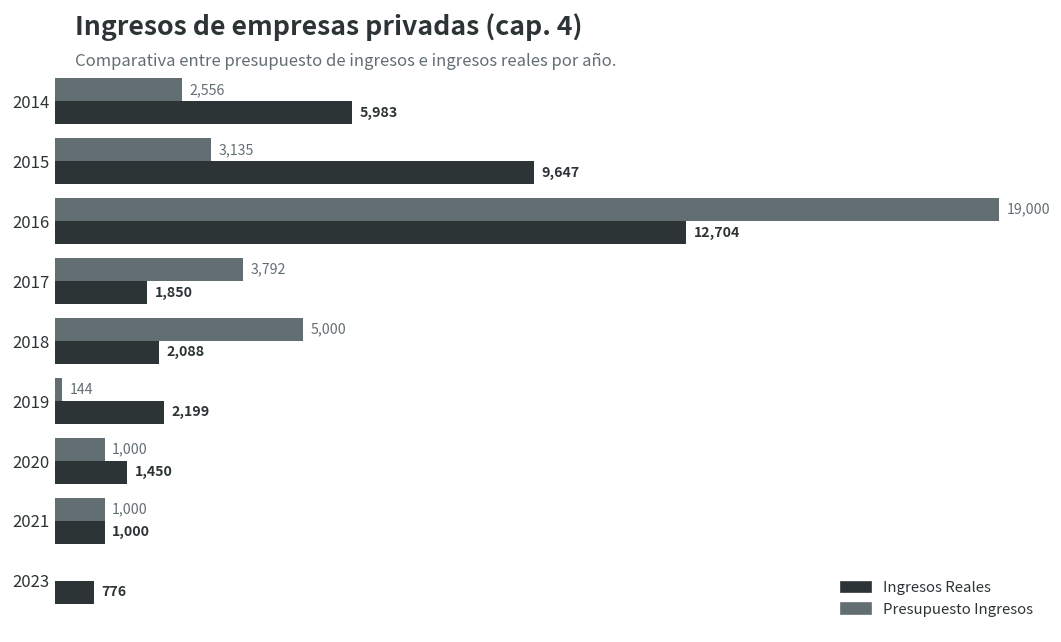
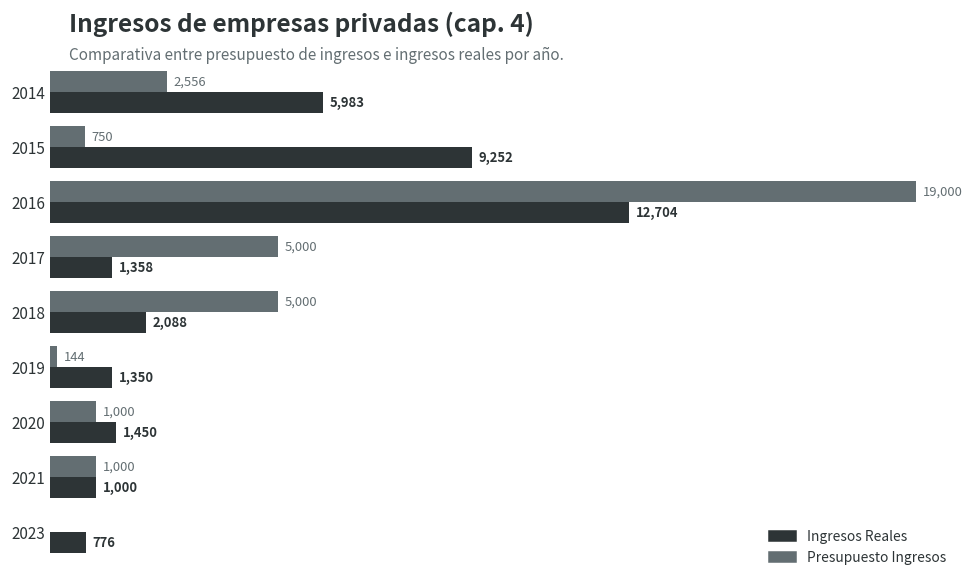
Presupuesto Ingresos, 2015: 3,135 -> 750
Ingresos Reales, 2015: 9,647 -> 9,252
Presupuesto Ingresos, 2017: 3,792 -> 5,000
Ingresos Reales, 2017: 1,850 -> 1,358
Ingresos Reales, 2019: 2,199 -> 1,350
